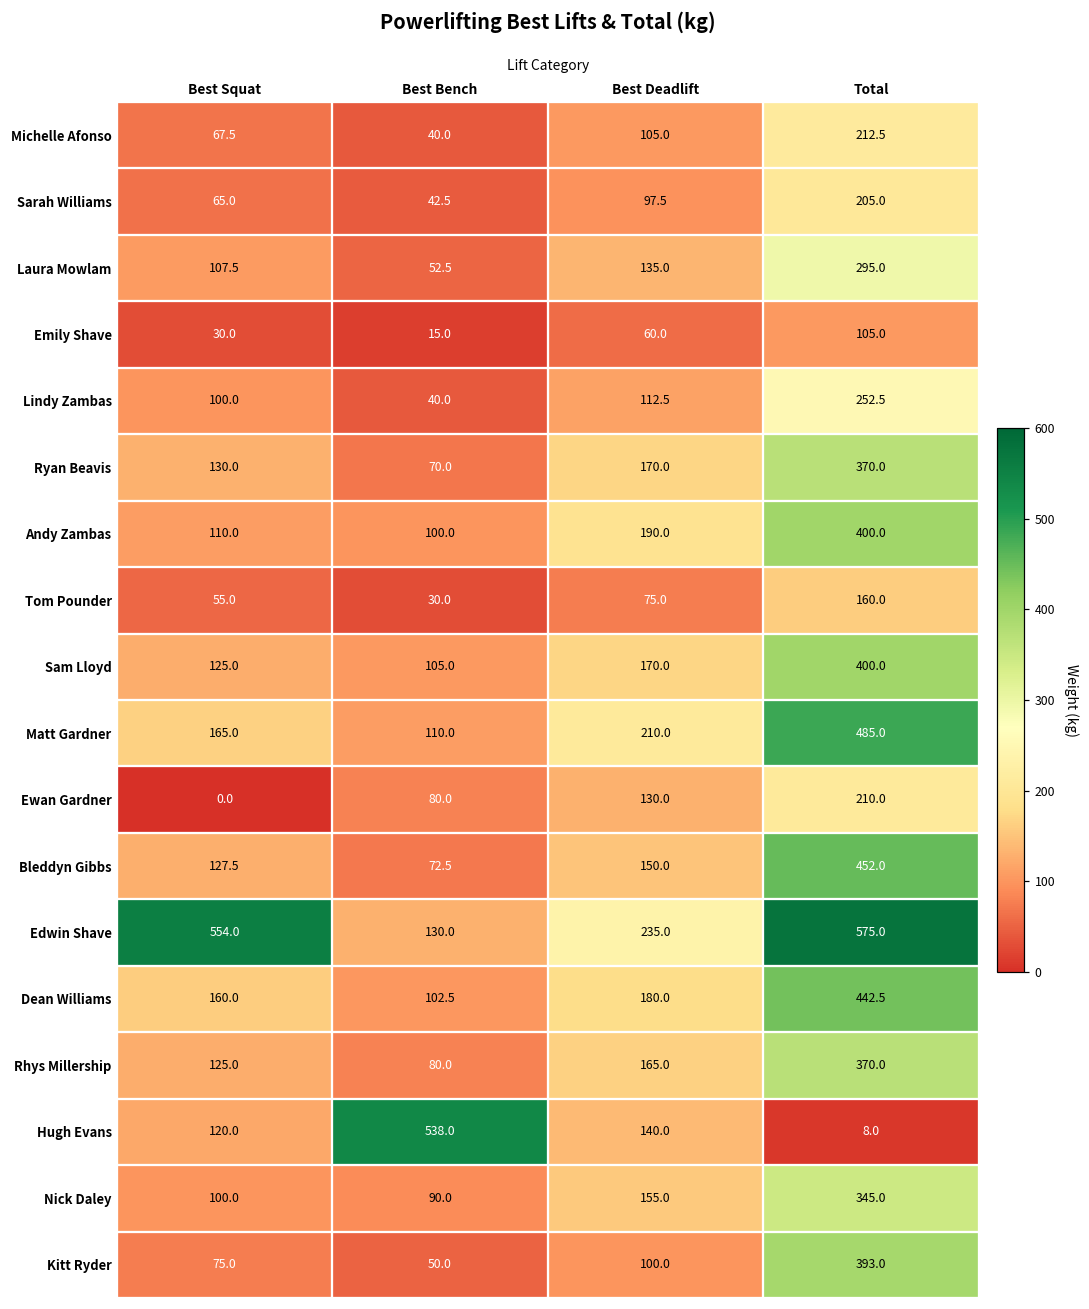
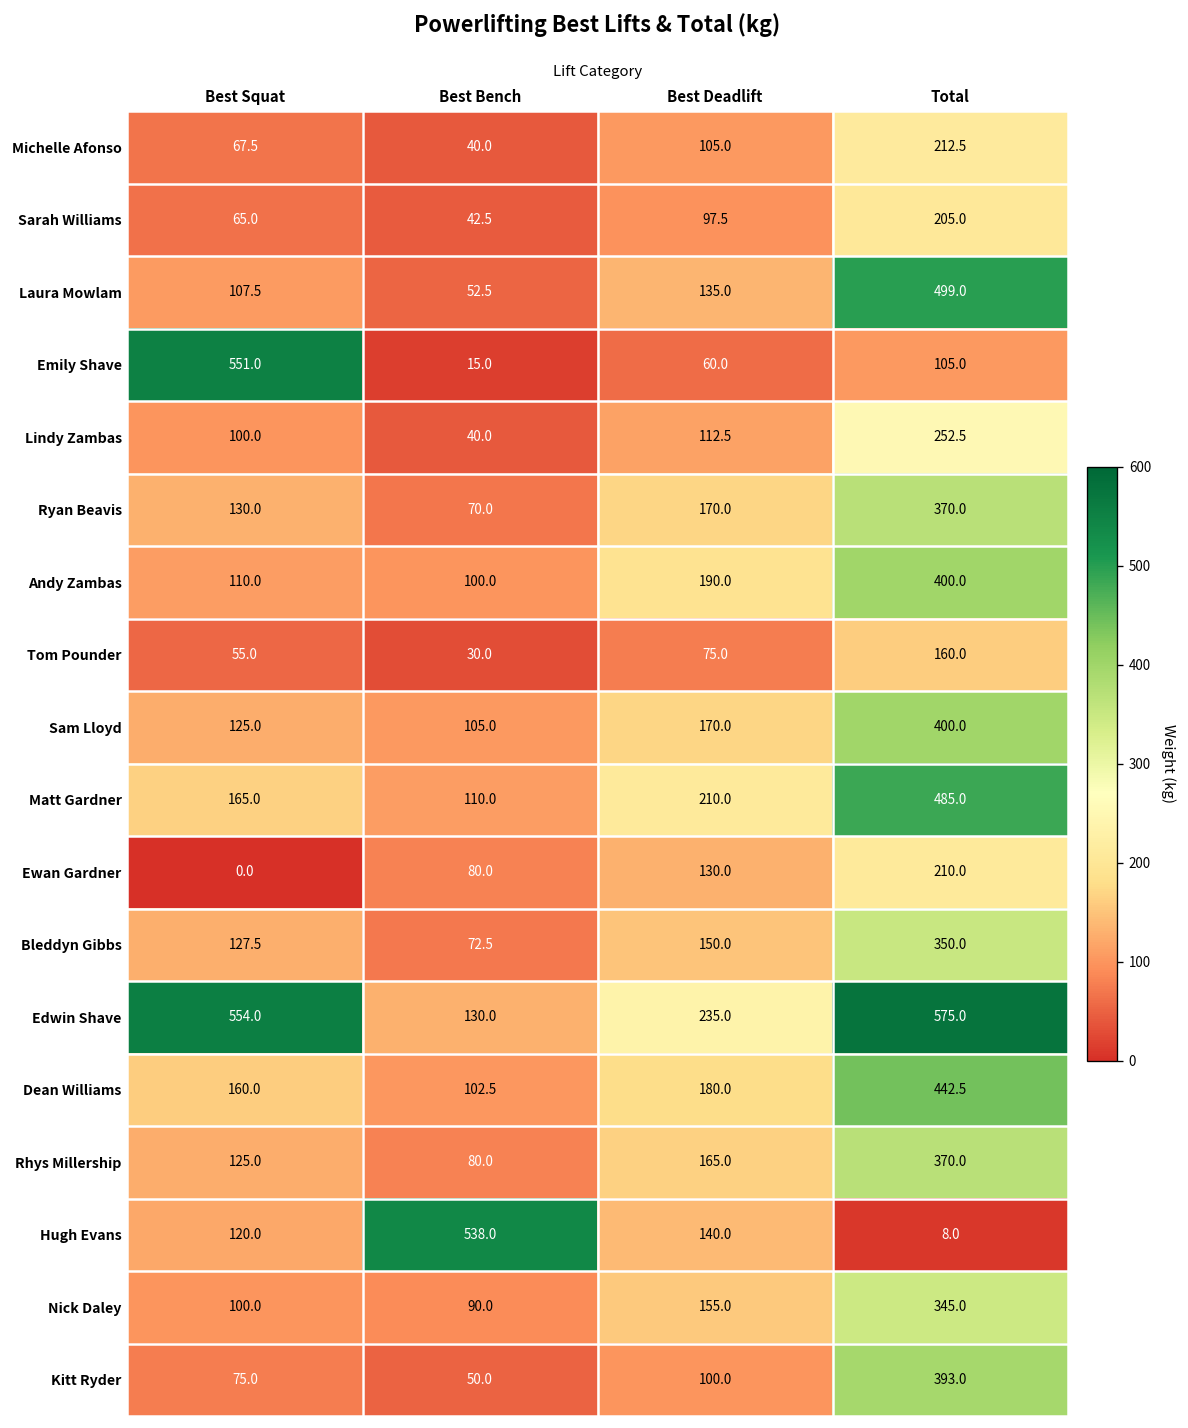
Laura Mowlam, Total: 295.0 -> 499.0
Emily Shave, Best Squat: 30.0 -> 551.0
Bleddyn Gibbs, Total: 452.0 -> 350.0
